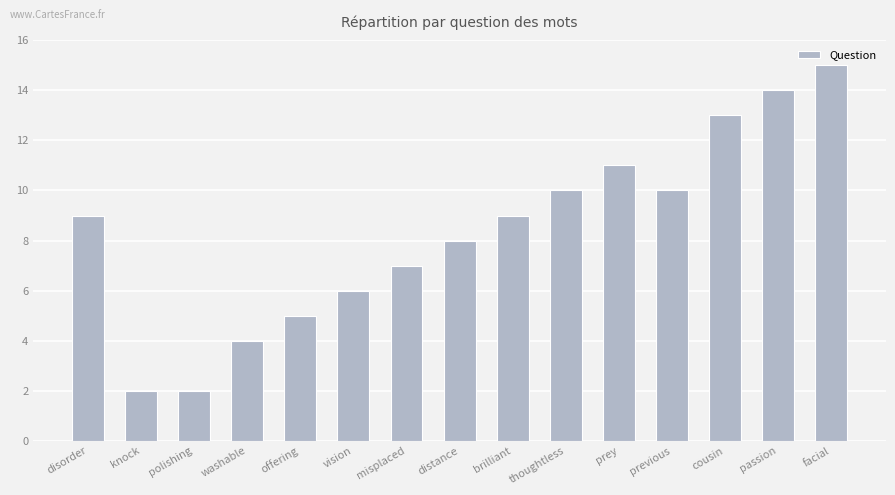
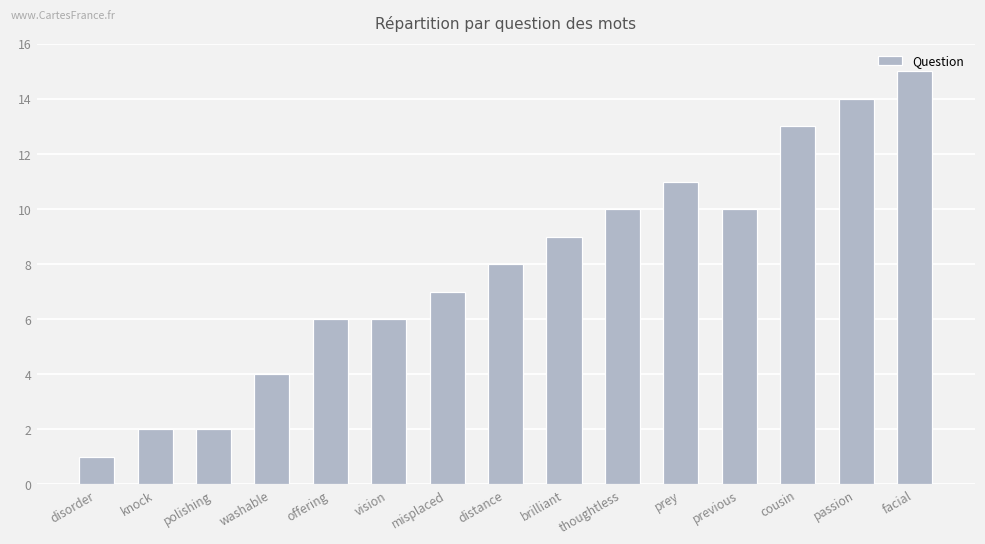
disorder: 9 -> 1
offering: 5 -> 6
